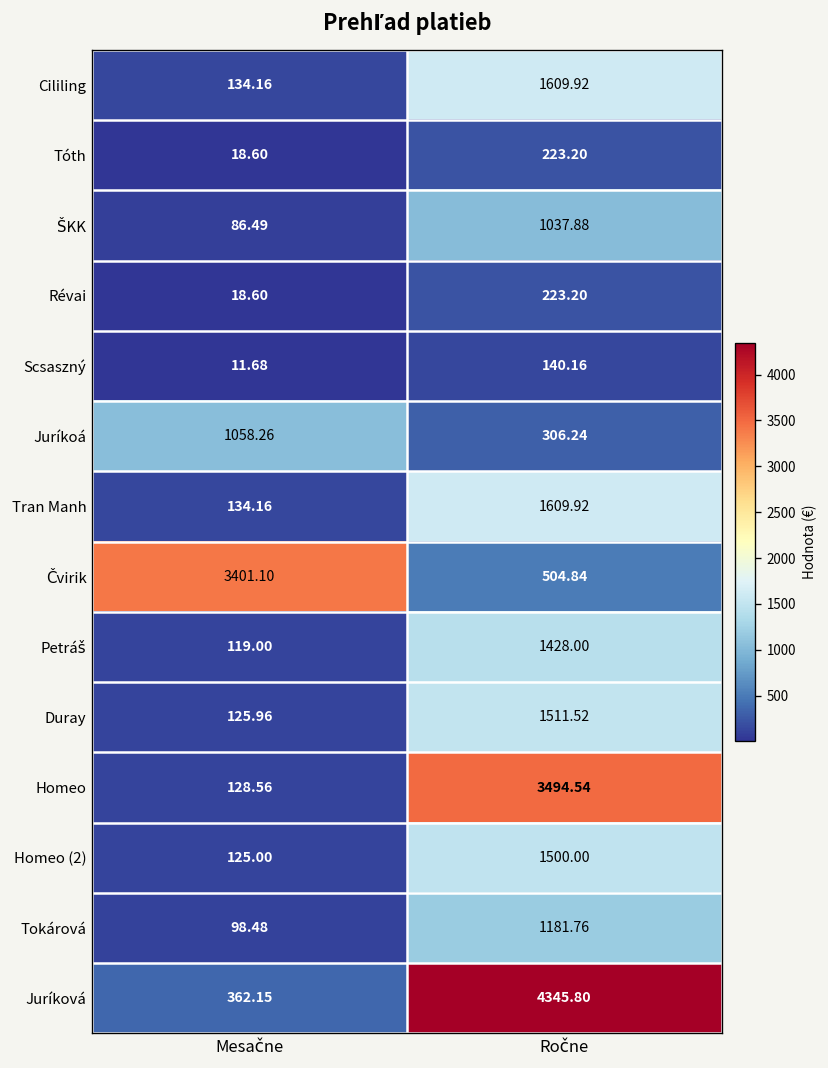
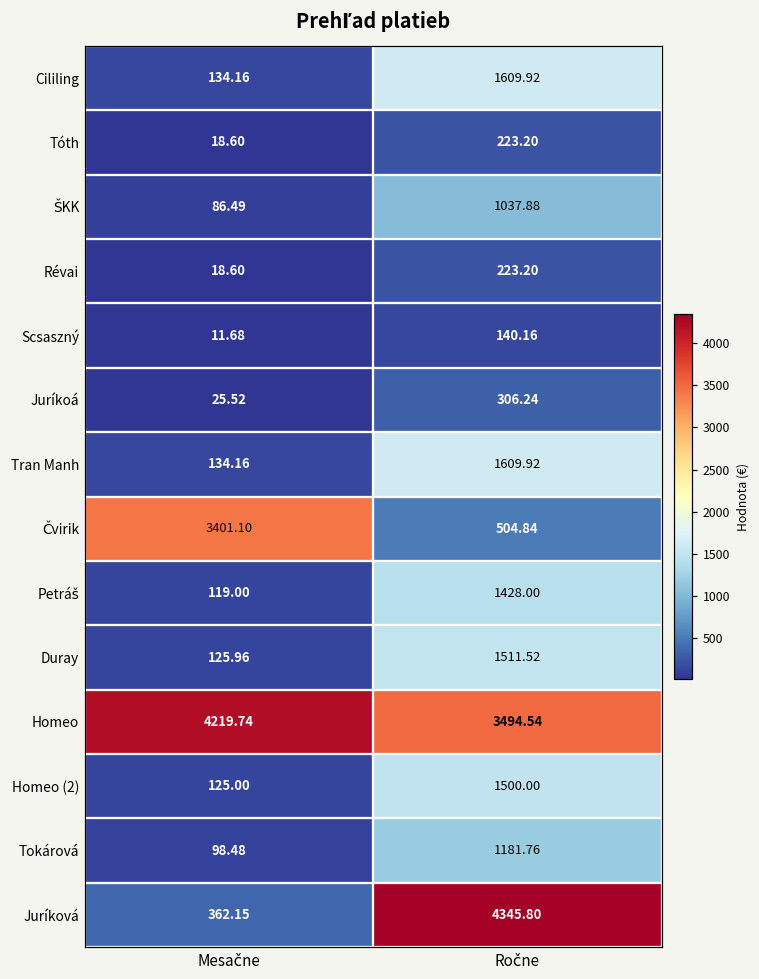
Juríkoá, Mesačne: 1058.26 -> 25.52
Homeo, Mesačne: 128.56 -> 4219.74
